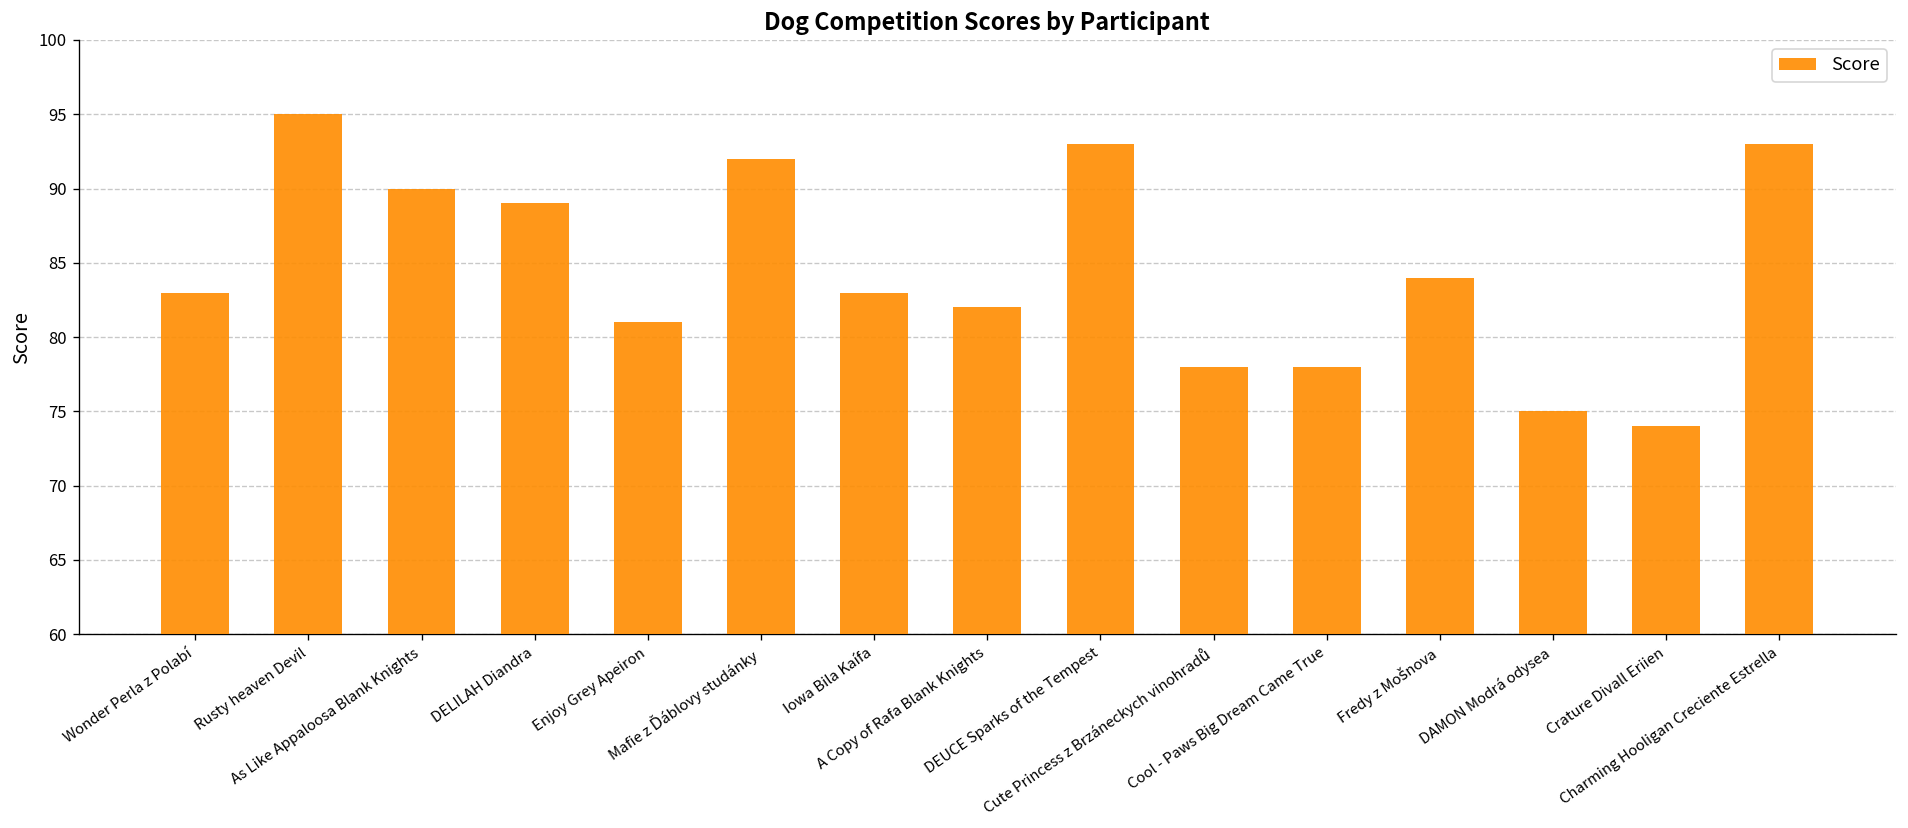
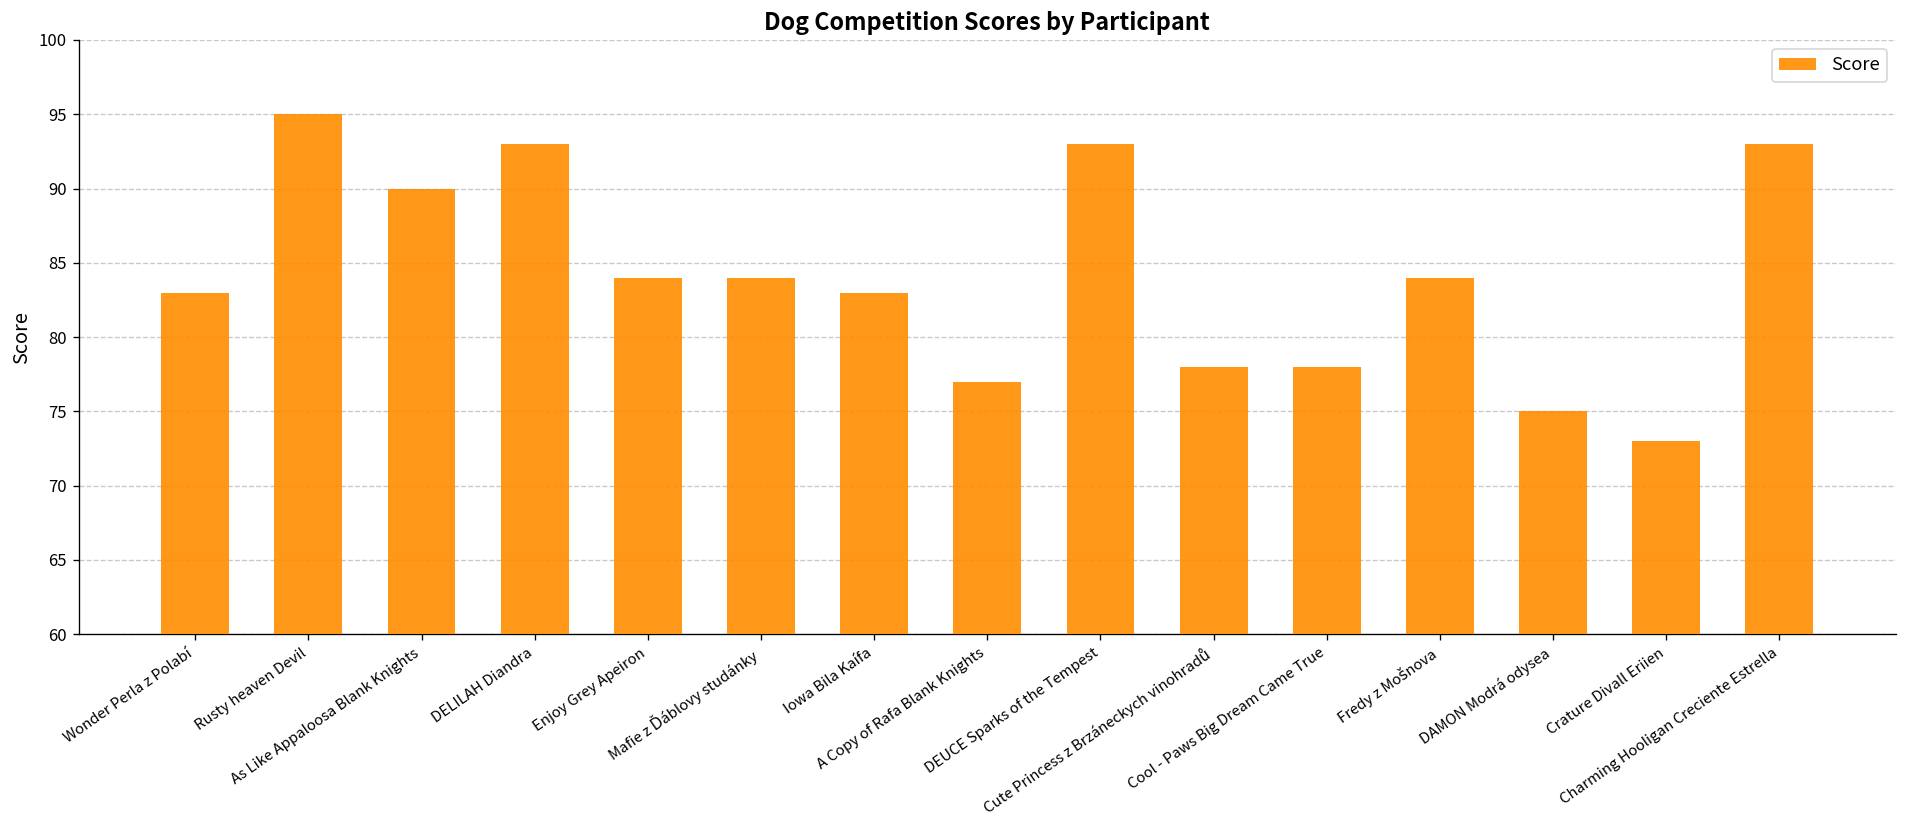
DELILAH Diandra: 89 -> 93
Enjoy Grey Apeiron: 81 -> 84
Mafie z Ďáblovy studánky: 92 -> 84
A Copy of Rafa Blank Knights: 82 -> 77
Crature Divall Eriien: 74 -> 73
